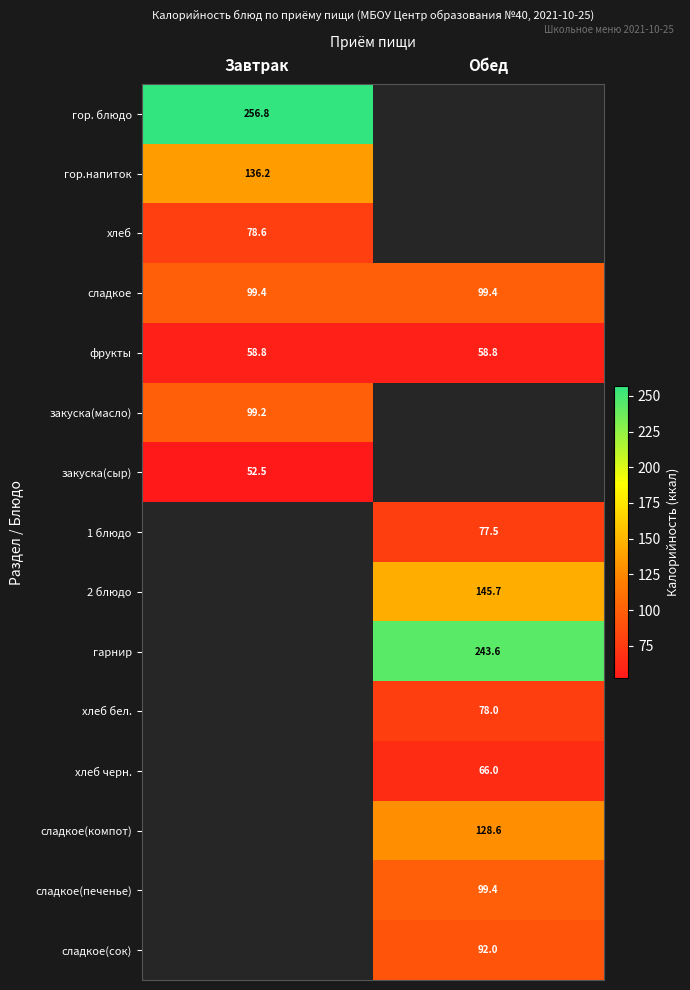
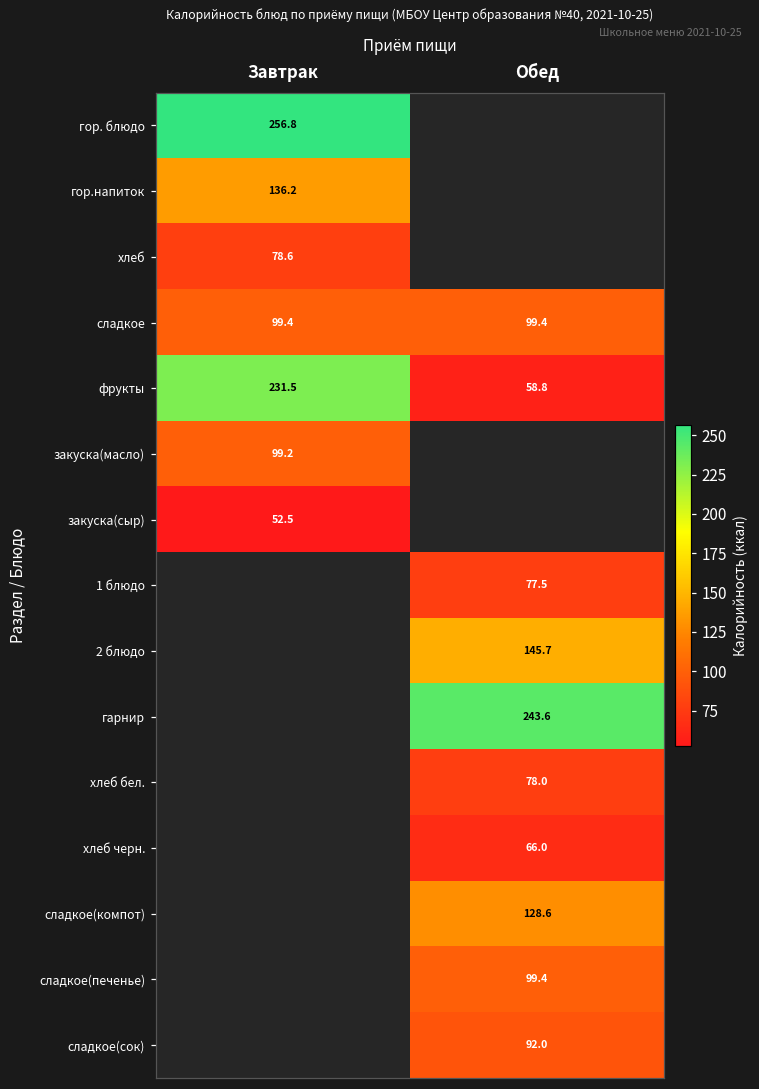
фрукты, Завтрак: 58.8 -> 231.5
